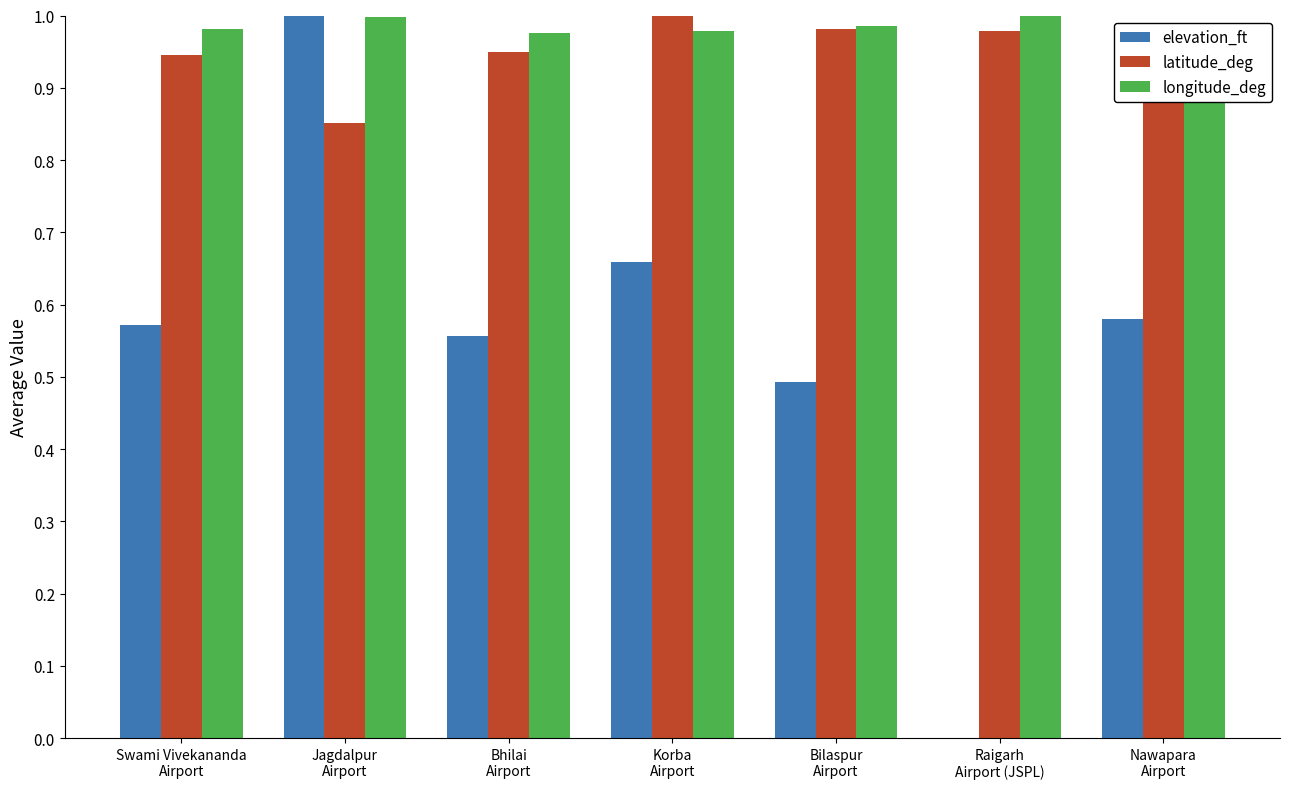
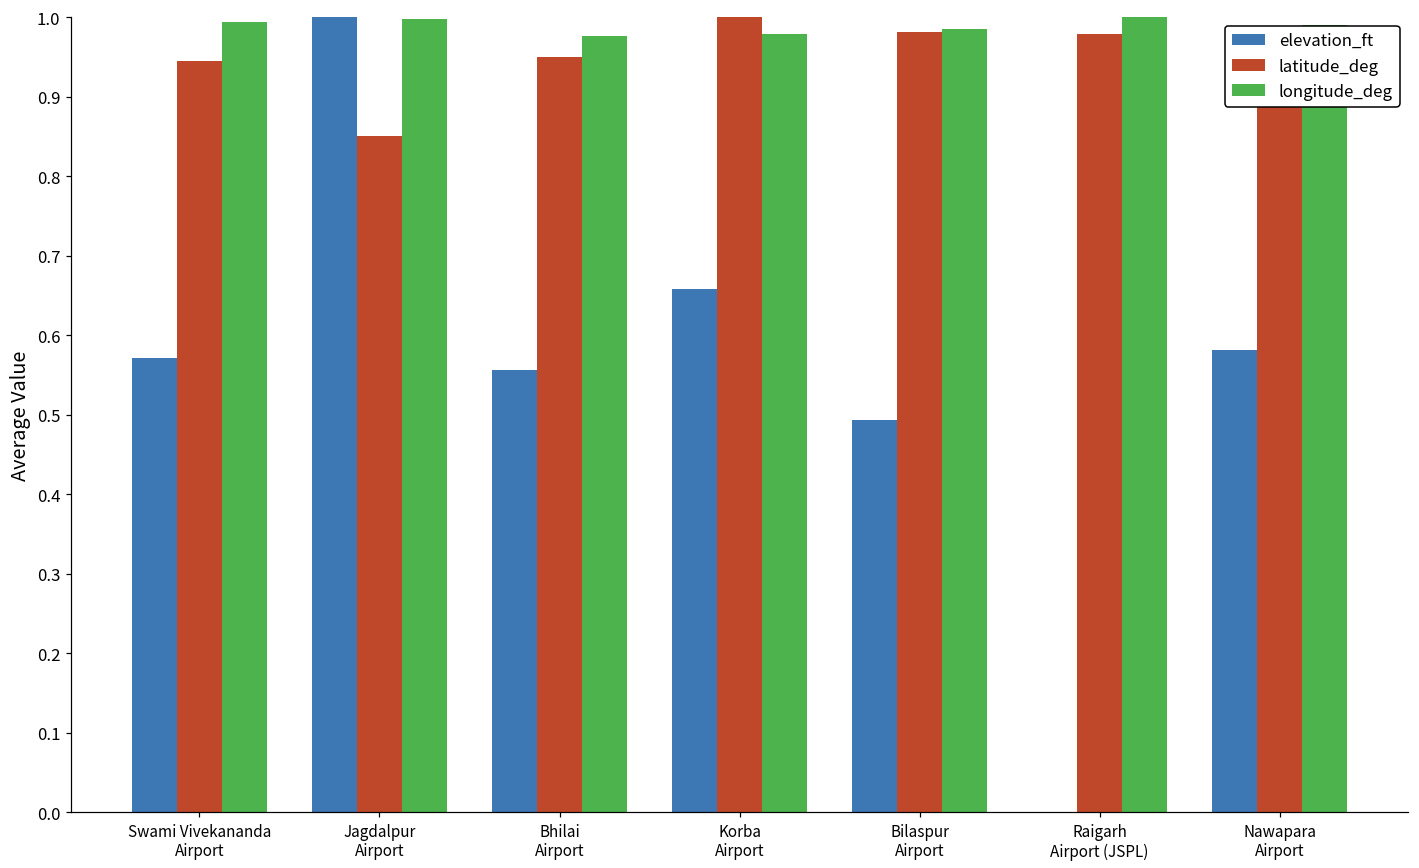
longitude_deg, Swami Vivekananda Airport: 0.98 -> 0.99
